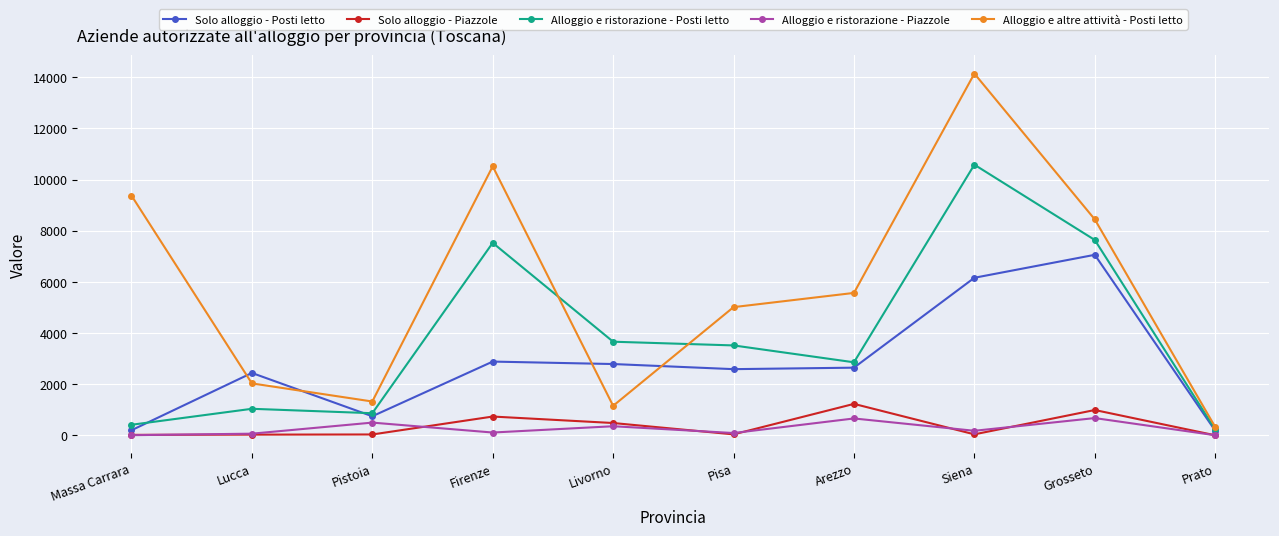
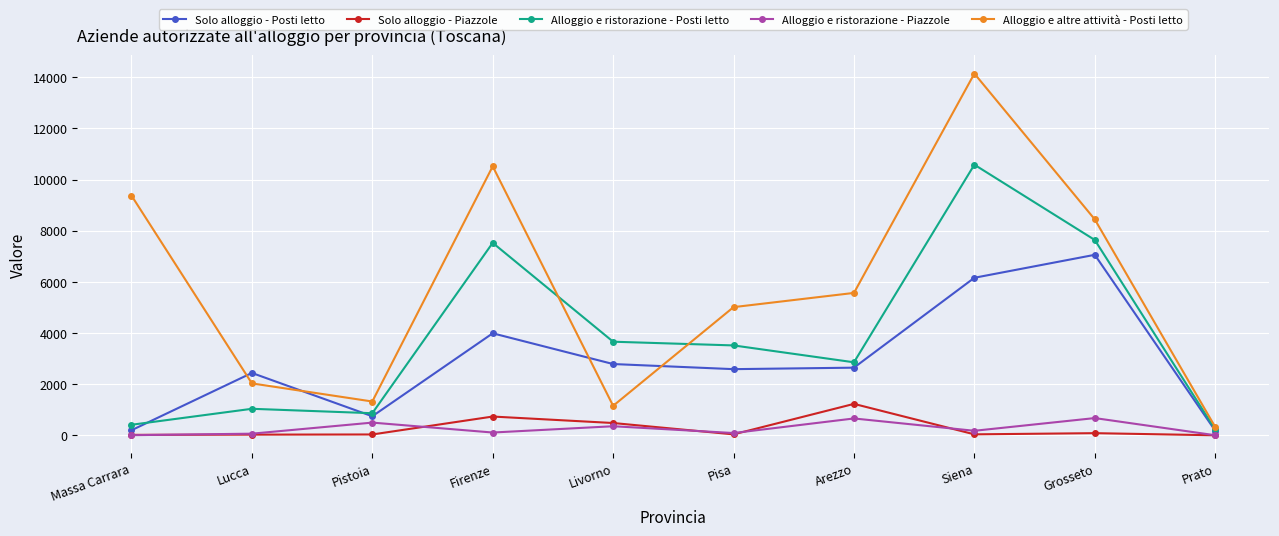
Solo alloggio - Posti letto, Firenze: 2900 -> 4000
Solo alloggio - Piazzole, Grosseto: 1000 -> 100
